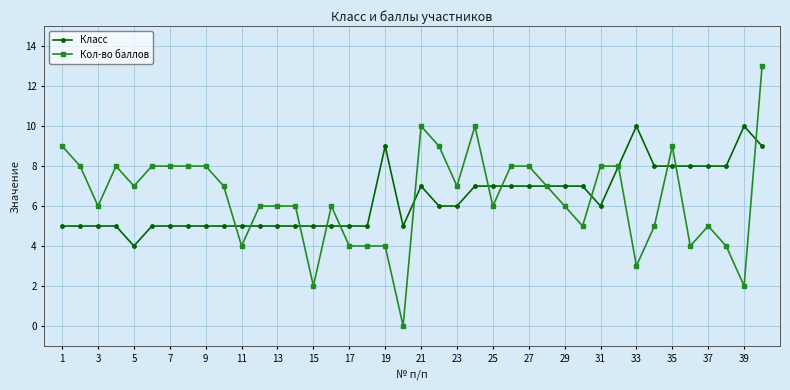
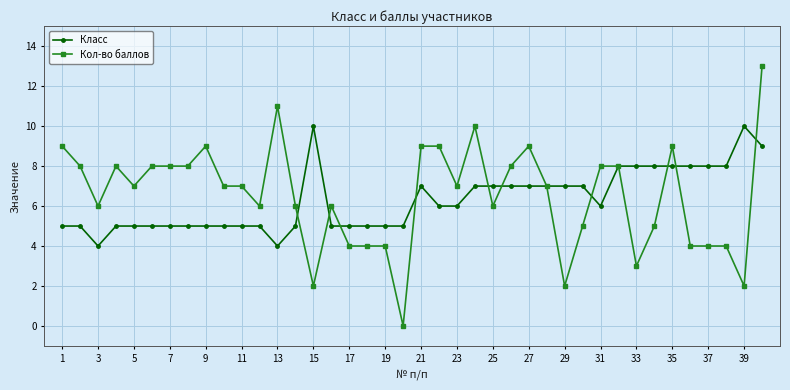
Класс, 3: 5 -> 4
Класс, 5: 4 -> 5
Кол-во баллов, 9: 8 -> 9
Кол-во баллов, 11: 4 -> 7
Класс, 13: 5 -> 4
Кол-во баллов, 13: 6 -> 11
Класс, 15: 5 -> 10
Класс, 19: 9 -> 5
Кол-во баллов, 21: 10 -> 9
Кол-во баллов, 27: 8 -> 9
Кол-во баллов, 29: 6 -> 2
Класс, 33: 10 -> 8
Кол-во баллов, 37: 5 -> 4
